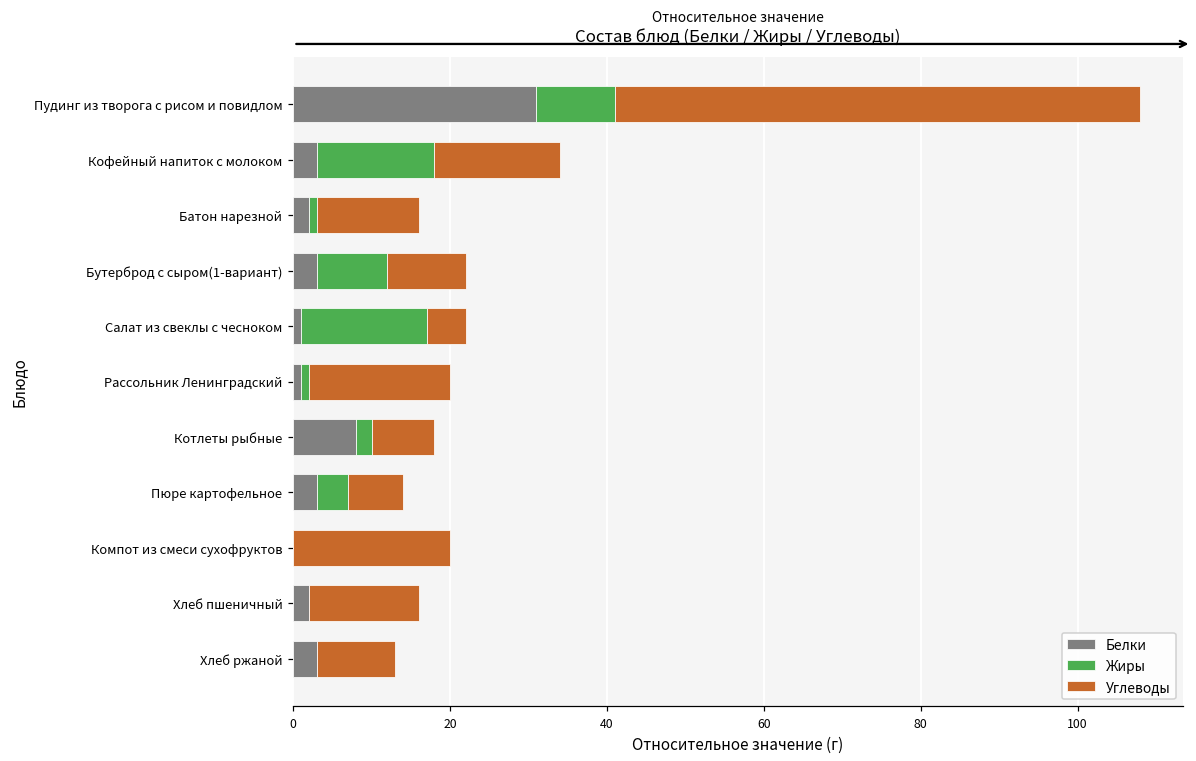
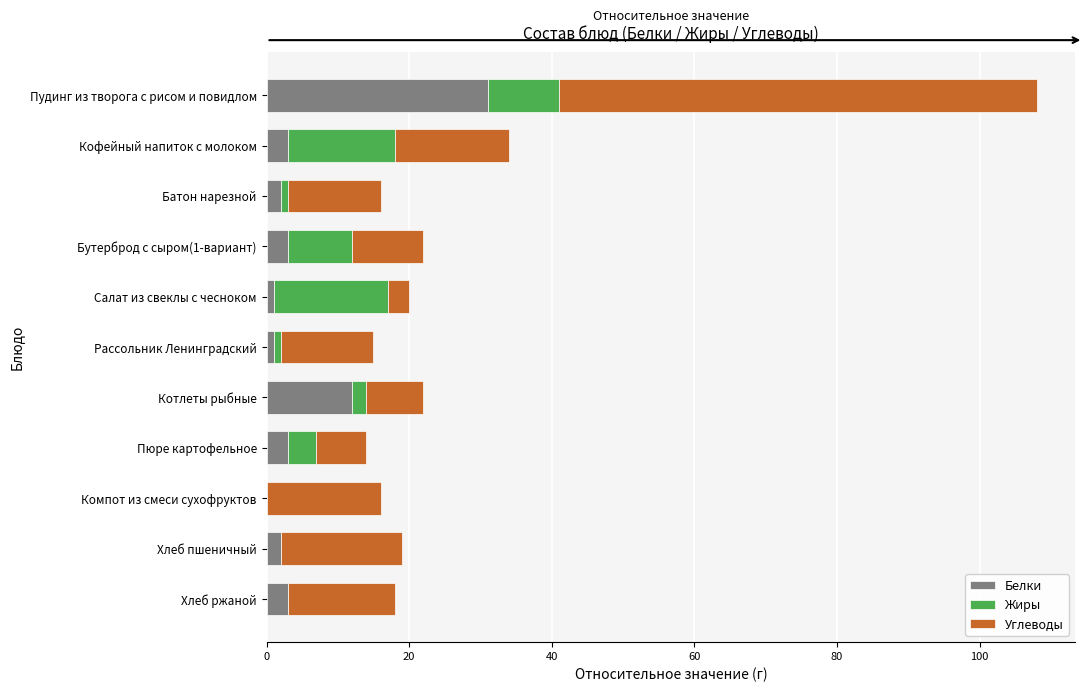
Углеводы, Салат из свеклы с чесноком: 5 -> 3
Углеводы, Рассольник Ленинградский: 18 -> 13
Белки, Котлеты рыбные: 8 -> 12
Углеводы, Компот из смеси сухофруктов: 20 -> 16
Углеводы, Хлеб пшеничный: 14 -> 17
Углеводы, Хлеб ржаной: 10 -> 15
